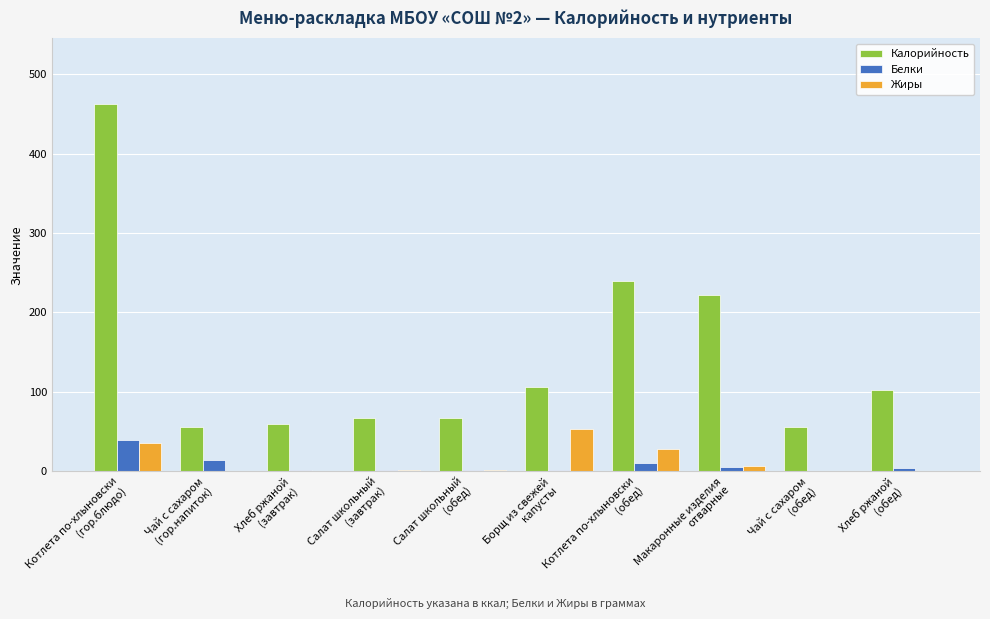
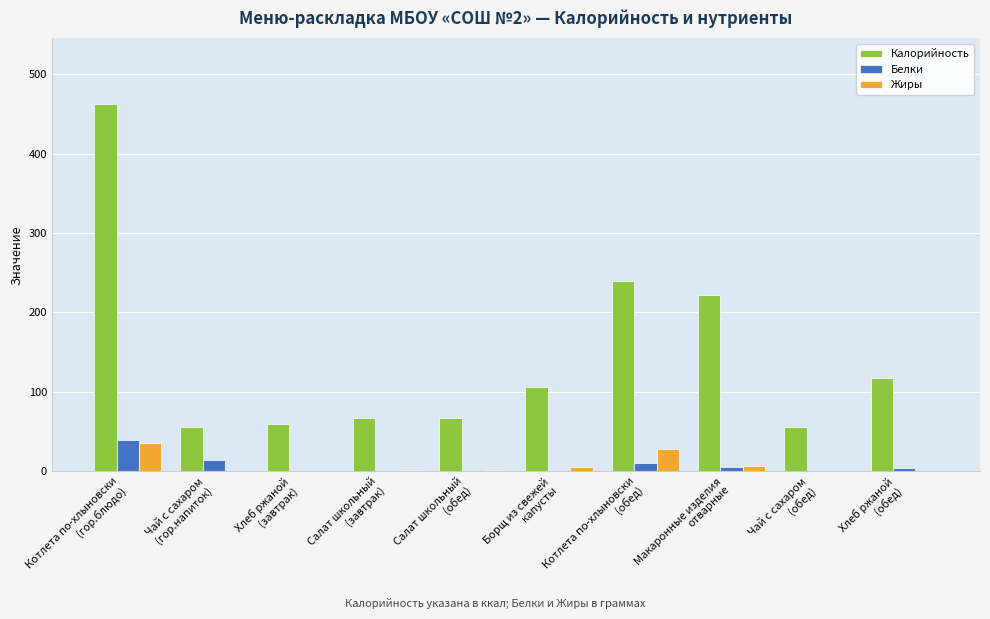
Жиры, Борщ из свежей капусты: 50 -> 10
Калорийность, Хлеб ржаной (обед): 100 -> 120
